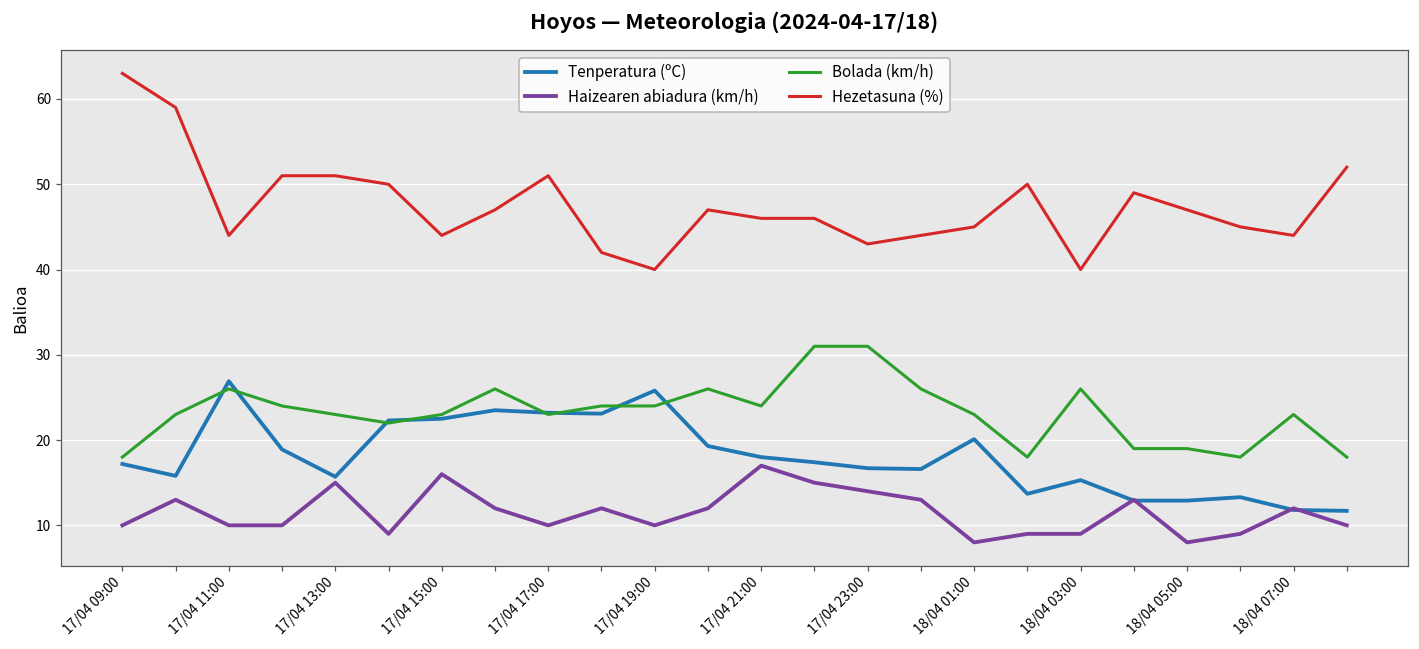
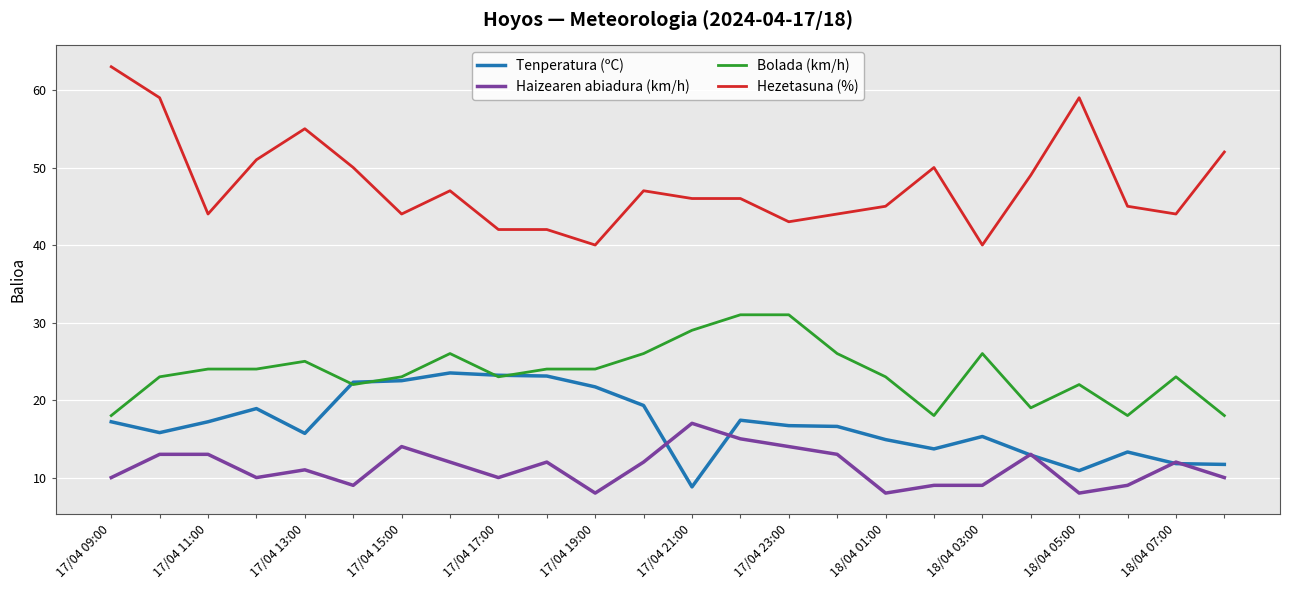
Tenperatura (ºC), 17/04 11:00: 27 -> 17
Haizearen abiadura (km/h), 17/04 11:00: 10 -> 13
Bolada (km/h), 17/04 11:00: 26 -> 24
Haizearen abiadura (km/h), 17/04 13:00: 15 -> 11
Bolada (km/h), 17/04 13:00: 23 -> 25
Hezetasuna (%), 17/04 13:00: 51 -> 55
Haizearen abiadura (km/h), 17/04 15:00: 16 -> 14
Hezetasuna (%), 17/04 17:00: 51 -> 42
Tenperatura (ºC), 17/04 19:00: 26 -> 22
Haizearen abiadura (km/h), 17/04 19:00: 10 -> 8
Tenperatura (ºC), 17/04 21:00: 18 -> 9
Bolada (km/h), 17/04 21:00: 24 -> 29
Tenperatura (ºC), 18/04 01:00: 20 -> 15
Tenperatura (ºC), 18/04 05:00: 13 -> 11
Bolada (km/h), 18/04 05:00: 19 -> 22
Hezetasuna (%), 18/04 05:00: 47 -> 59
